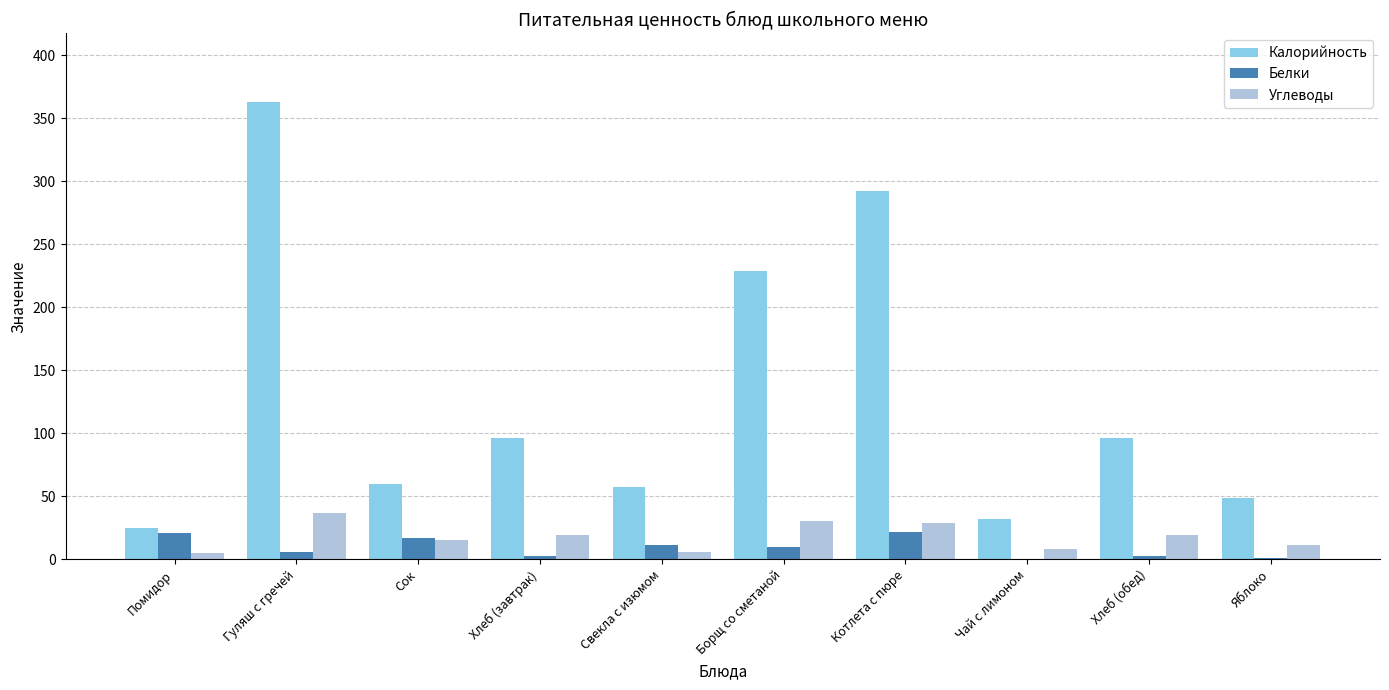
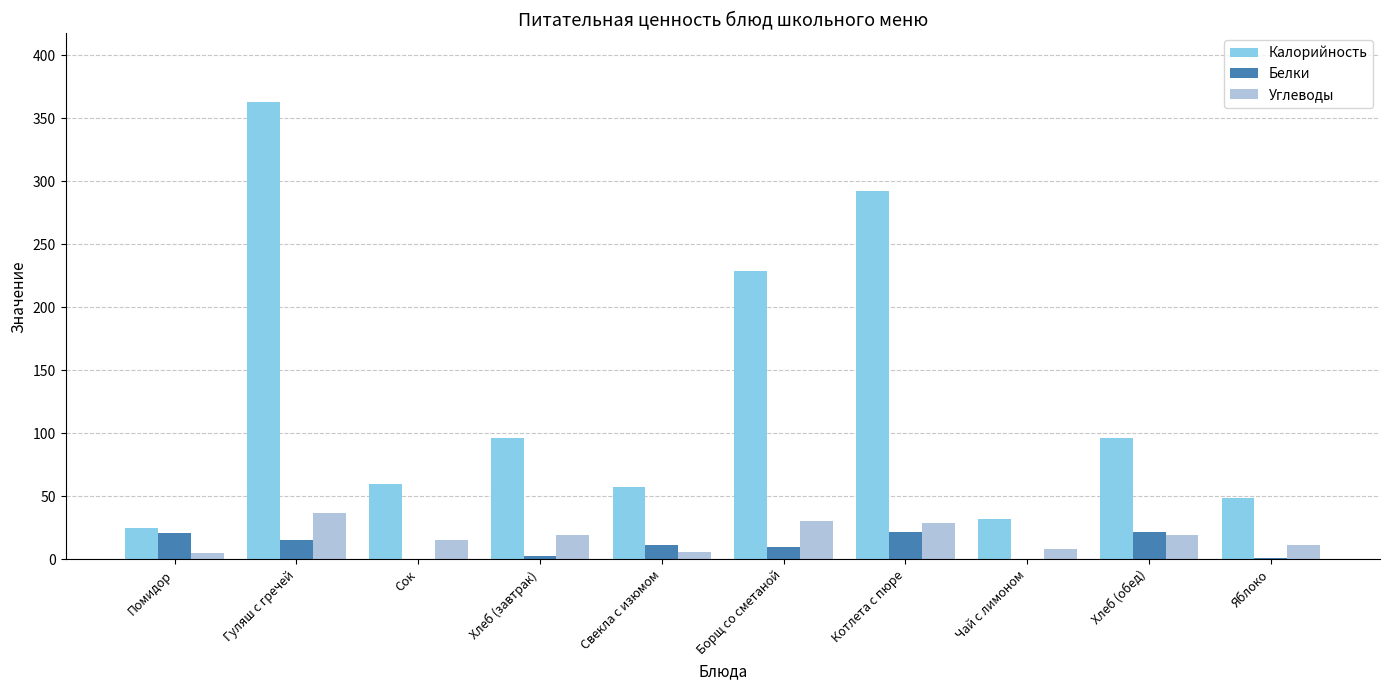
Белки, Гуляш с гречей: 6 -> 15
Белки, Сок: 17 -> 0
Белки, Хлеб (обед): 3 -> 21
